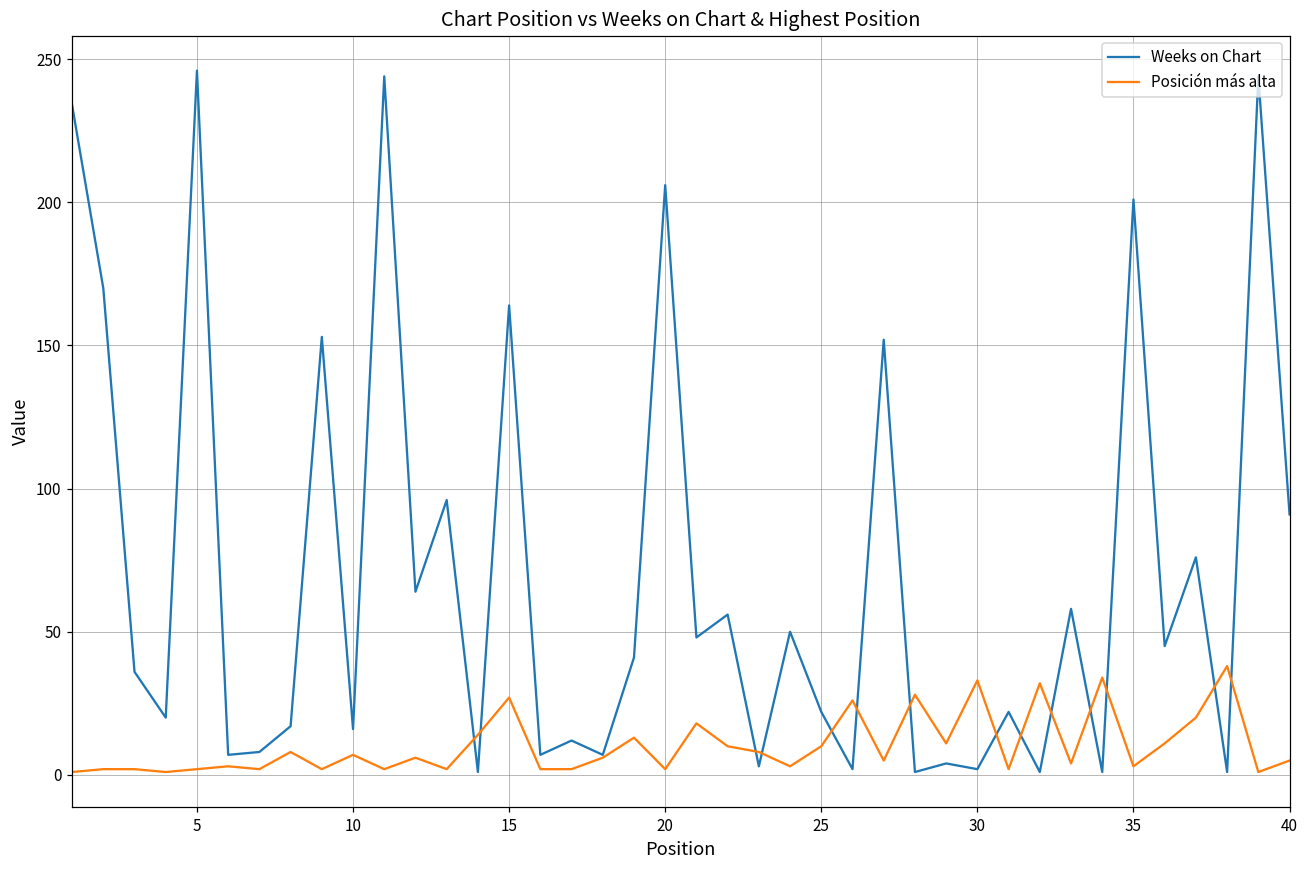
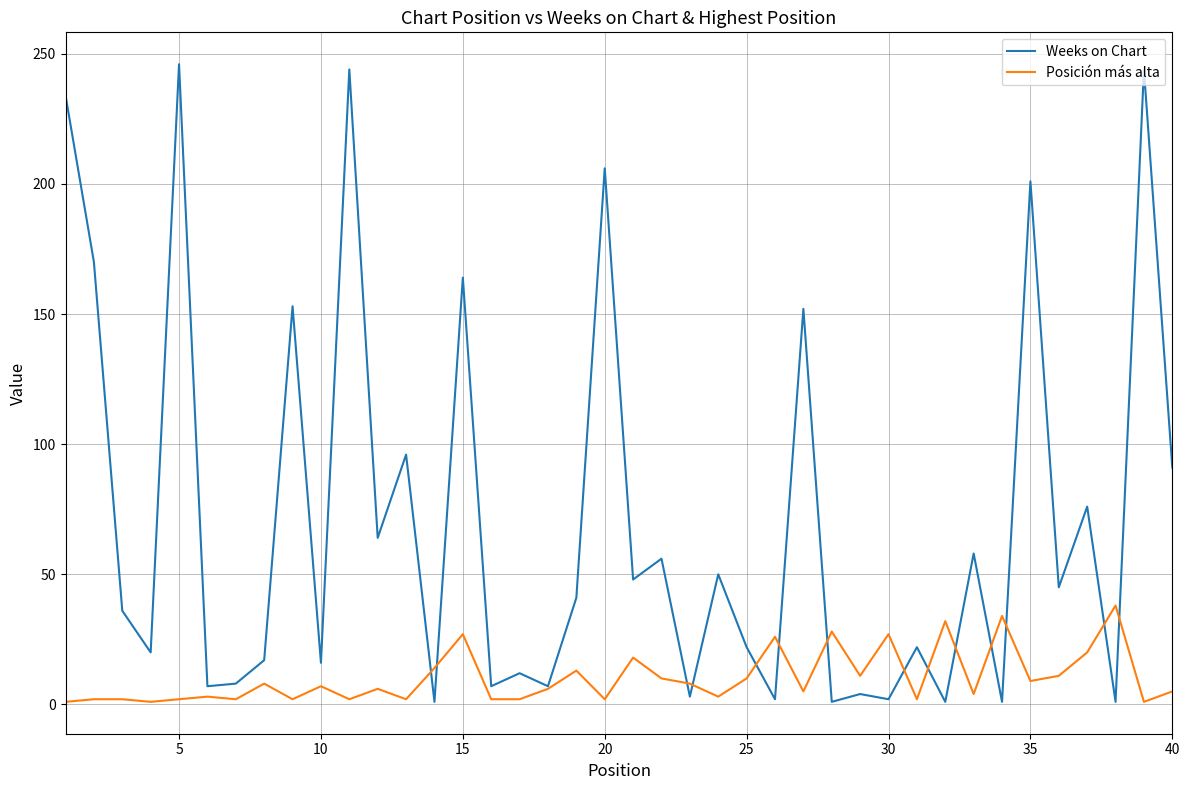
Posición más alta, 30: 33 -> 27
Posición más alta, 35: 3 -> 9
